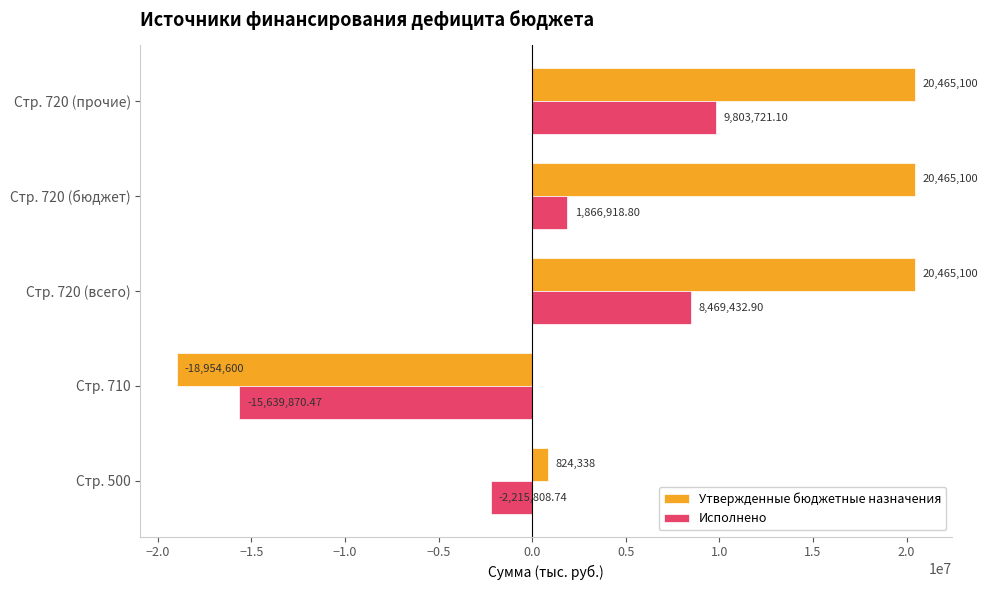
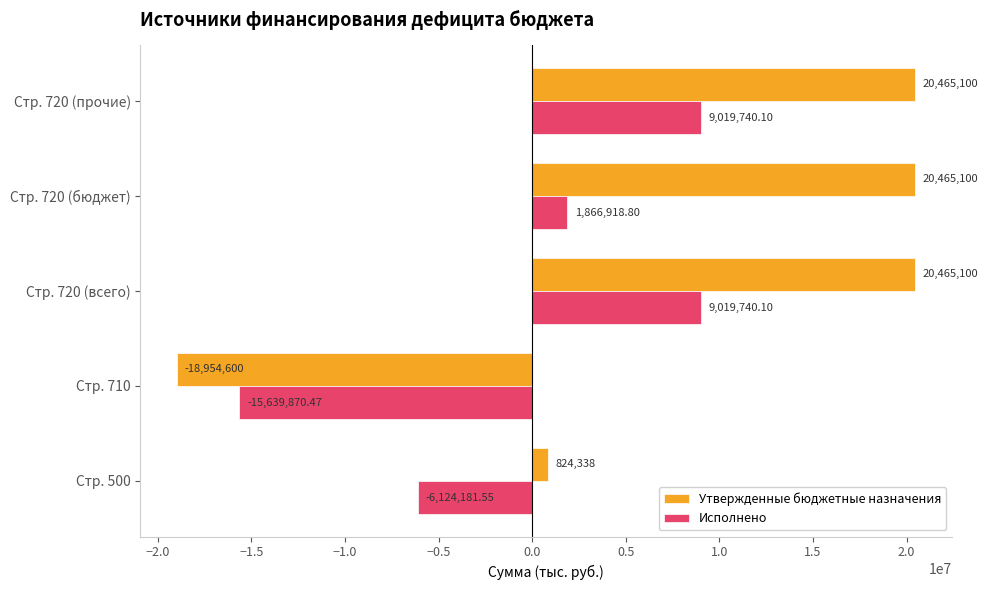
Исполнено, Стр. 720 (прочие): 9,803,721.10 -> 9,019,740.10
Исполнено, Стр. 720 (всего): 8,469,432.90 -> 9,019,740.10
Исполнено, Стр. 500: -2,215,808.74 -> -6,124,181.55
